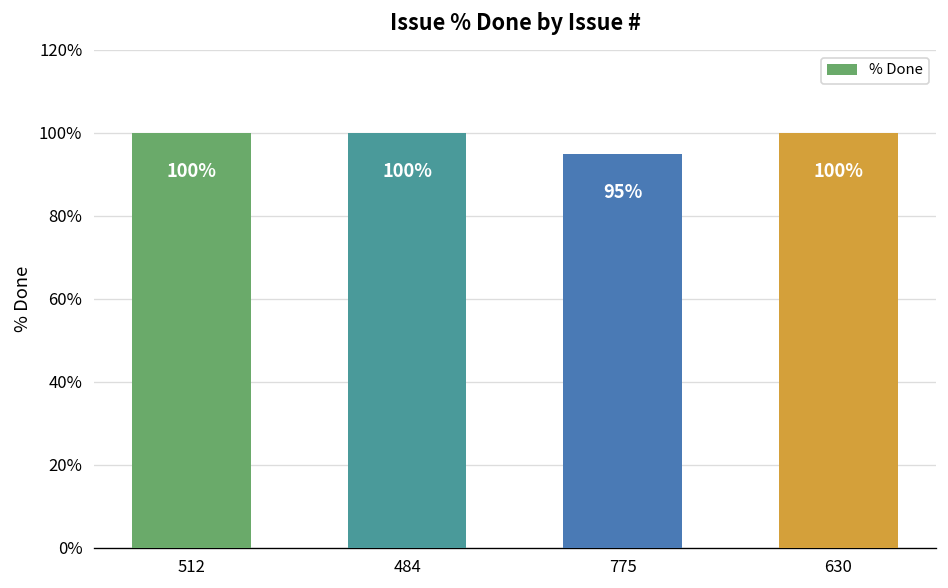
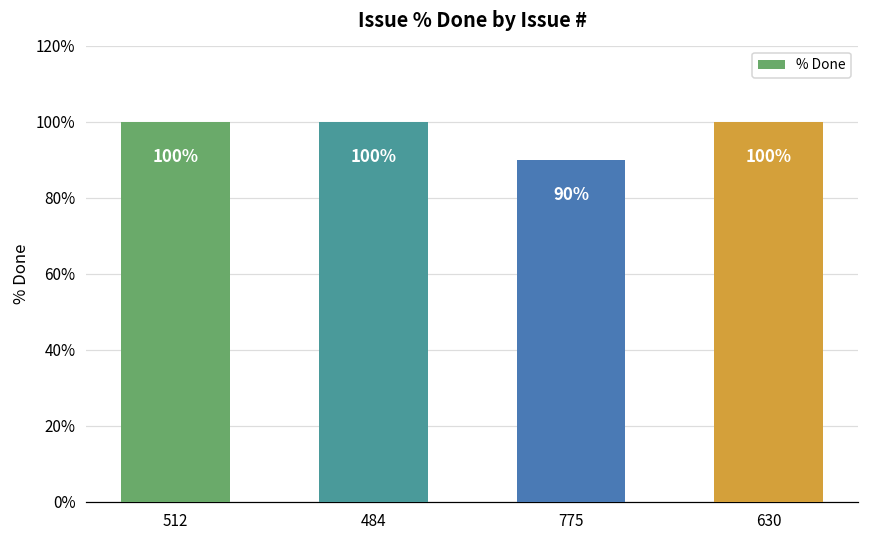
775: 95% -> 90%
